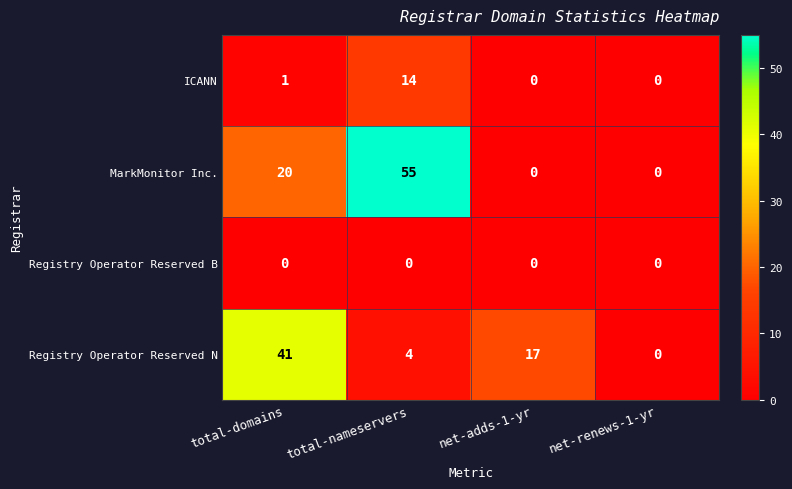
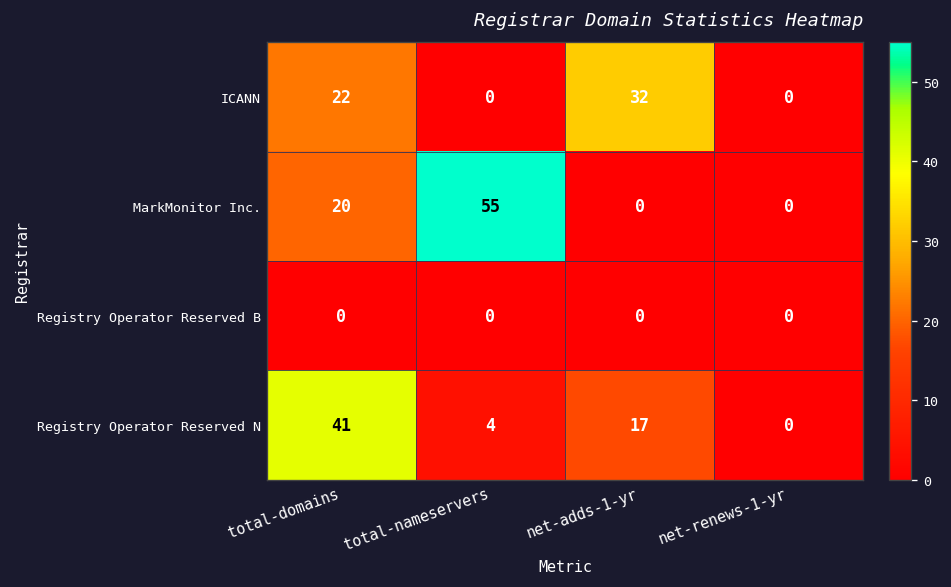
ICANN, total-domains: 1 -> 22
ICANN, total-nameservers: 14 -> 0
ICANN, net-adds-1-yr: 0 -> 32
